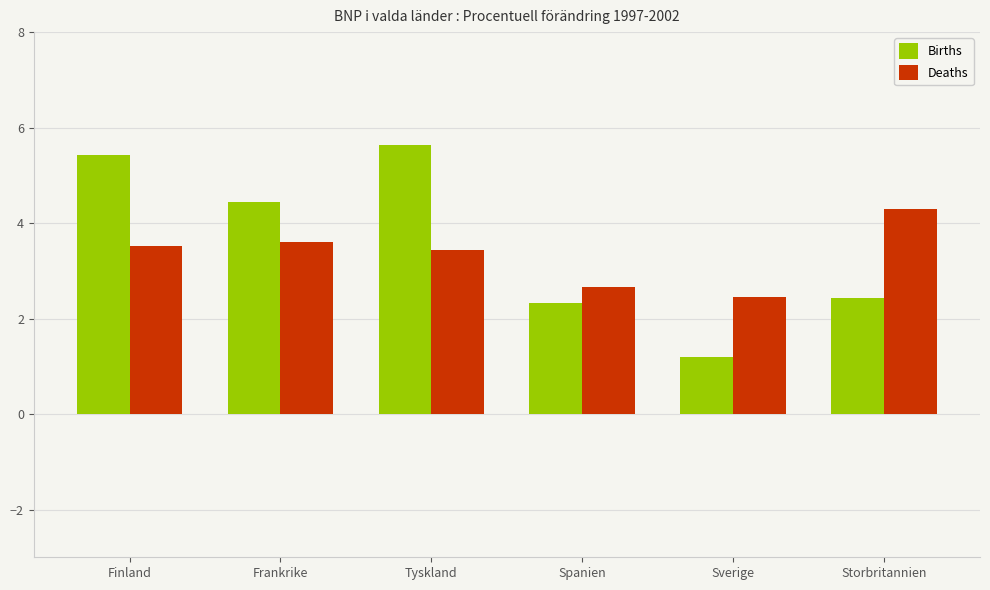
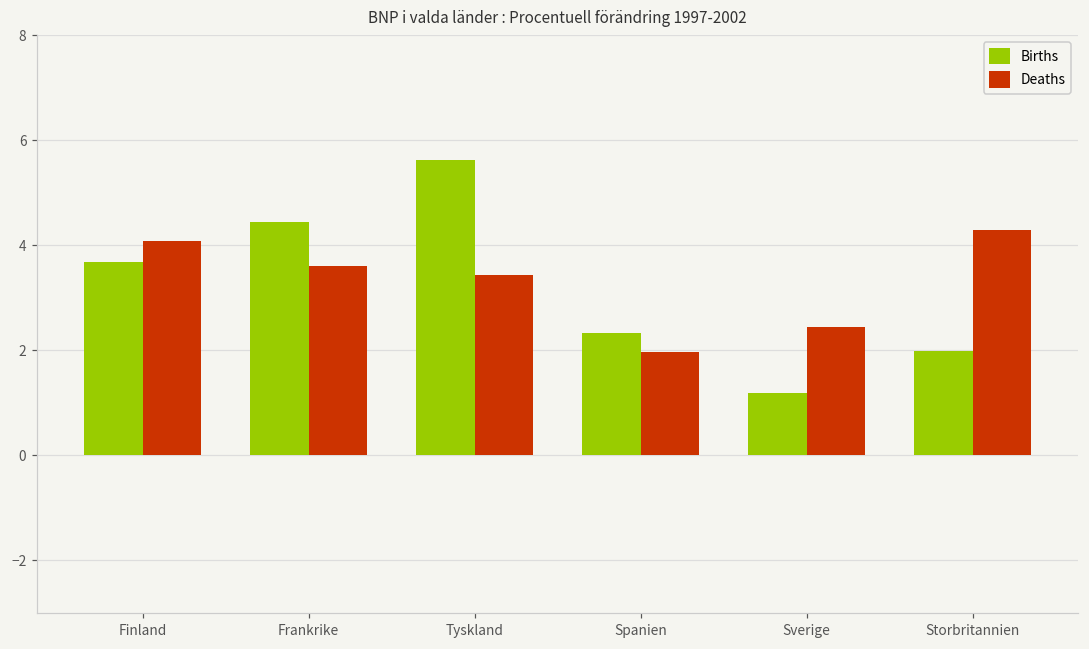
Births, Finland: 5.4 -> 3.7
Deaths, Finland: 3.5 -> 4.1
Deaths, Spanien: 2.7 -> 2.0
Births, Storbritannien: 2.4 -> 2.0
